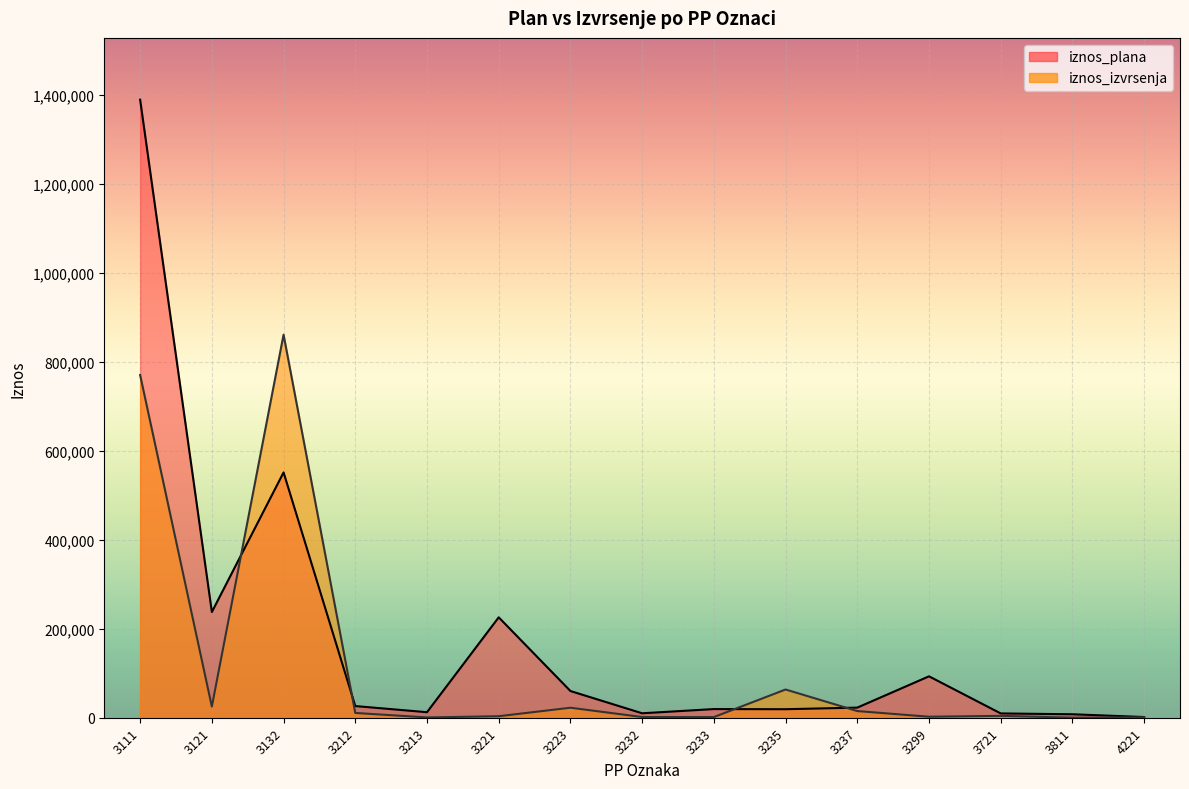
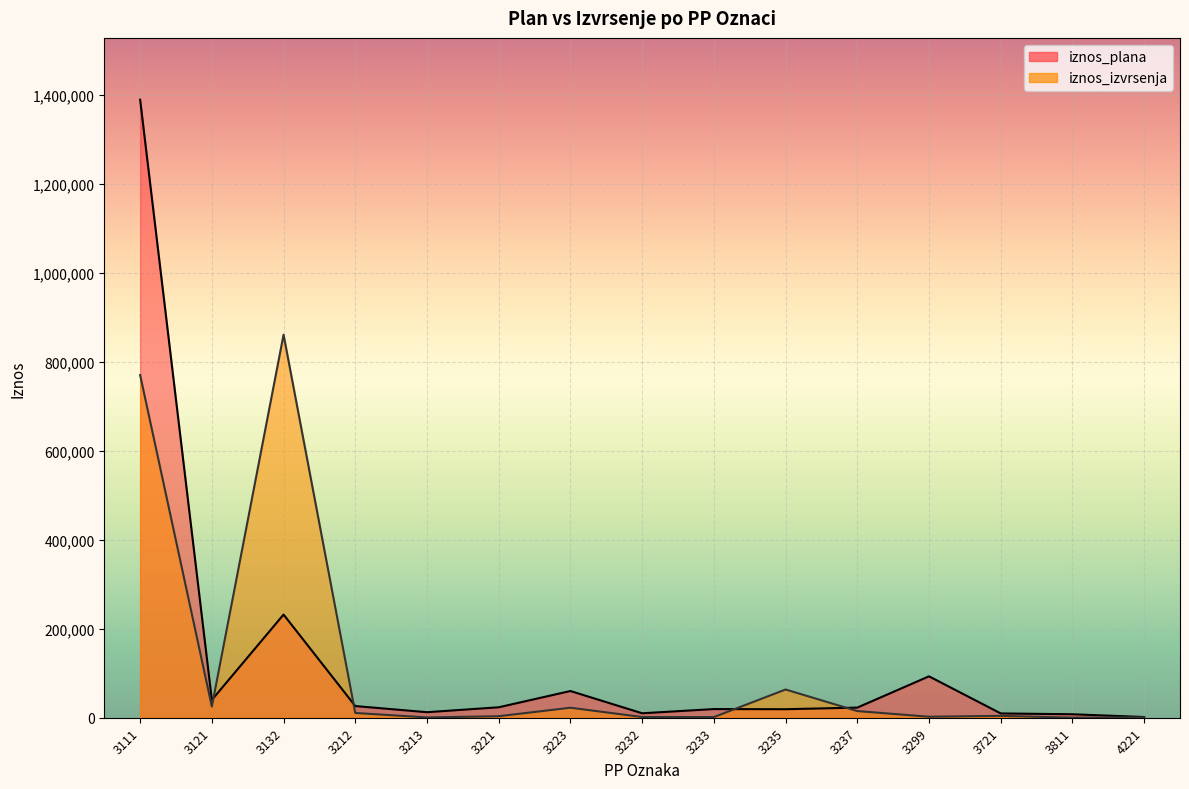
iznos_plana, 3121: 240,000 -> 40,000
iznos_plana, 3132: 550,000 -> 230,000
iznos_plana, 3221: 230,000 -> 20,000
